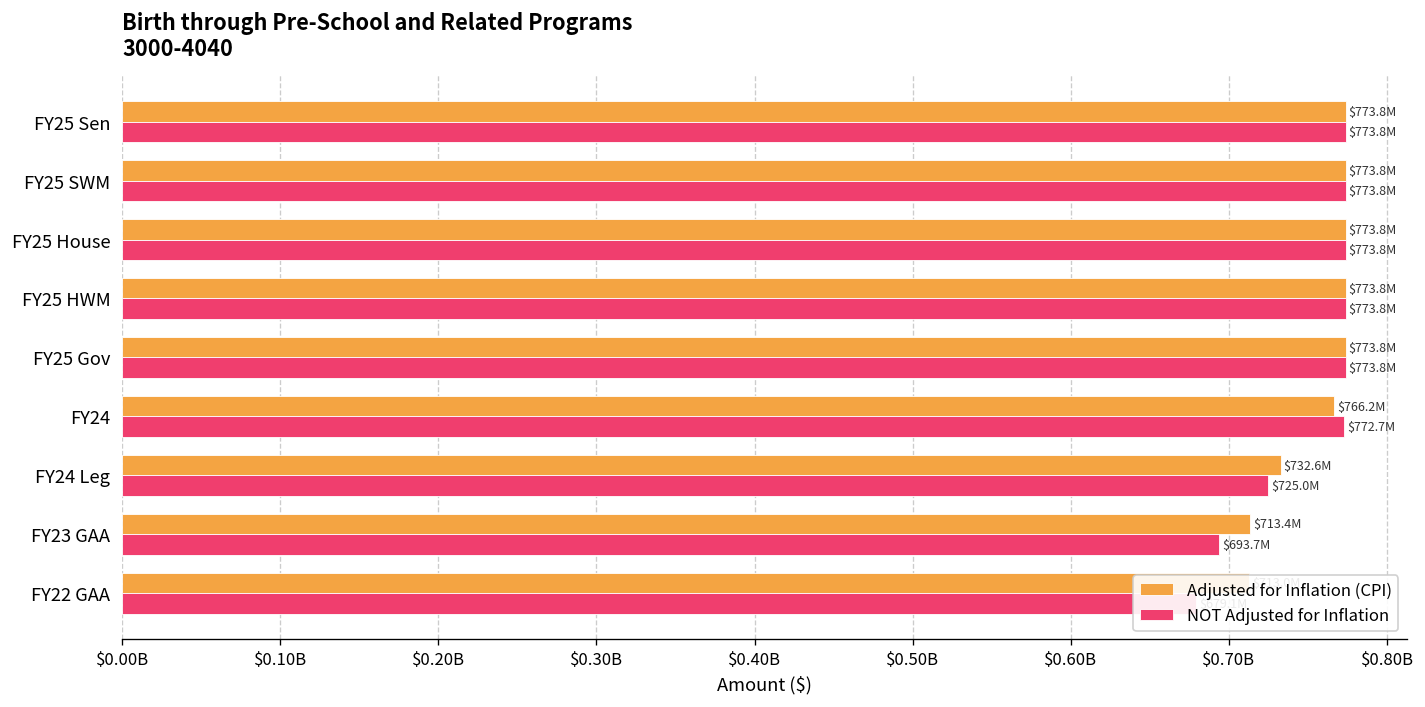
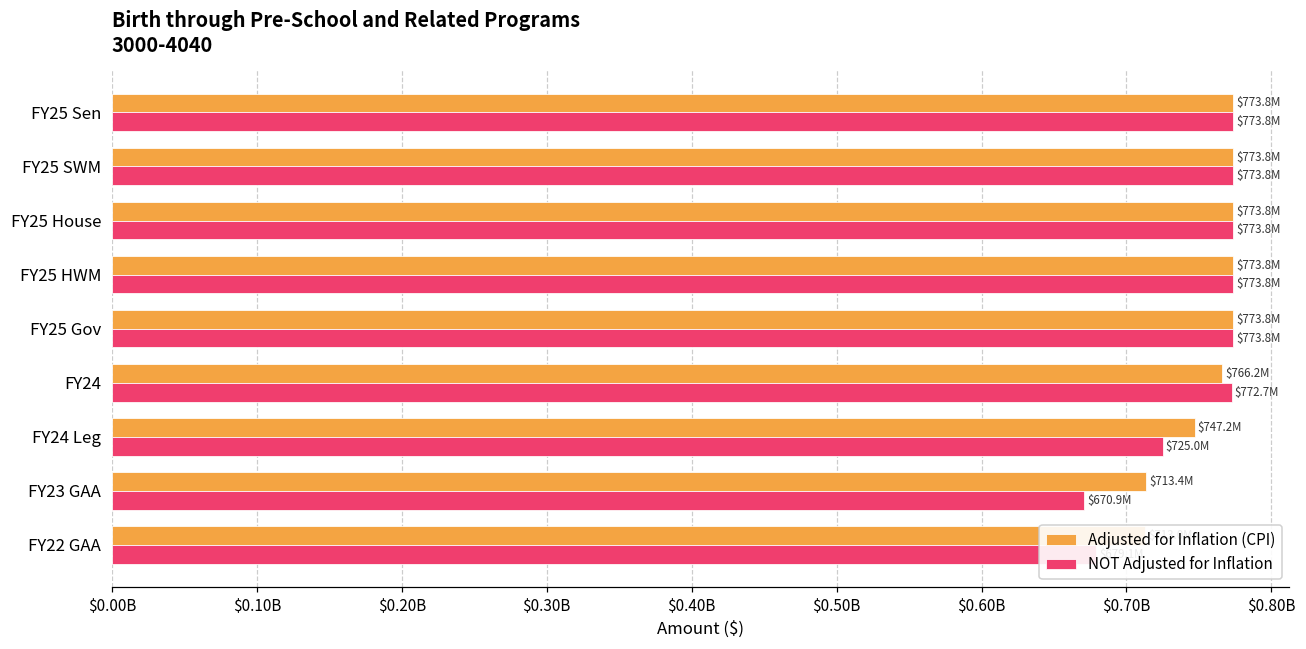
Adjusted for Inflation (CPI), FY24 Leg: $732.6M -> $747.2M
NOT Adjusted for Inflation, FY23 GAA: $693.7M -> $670.9M
